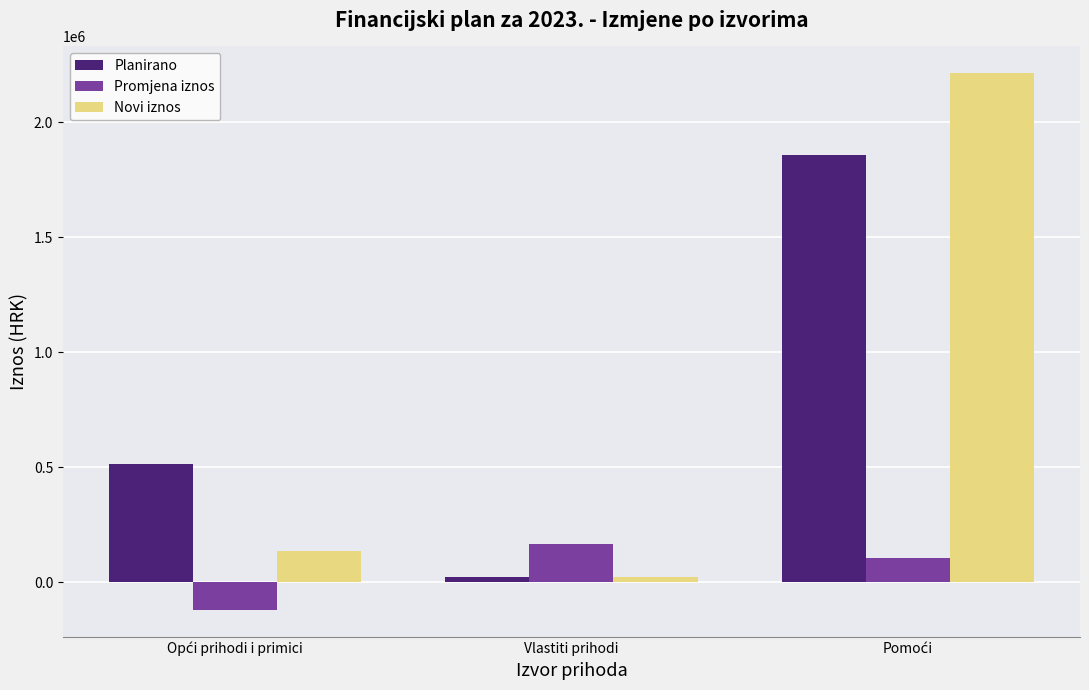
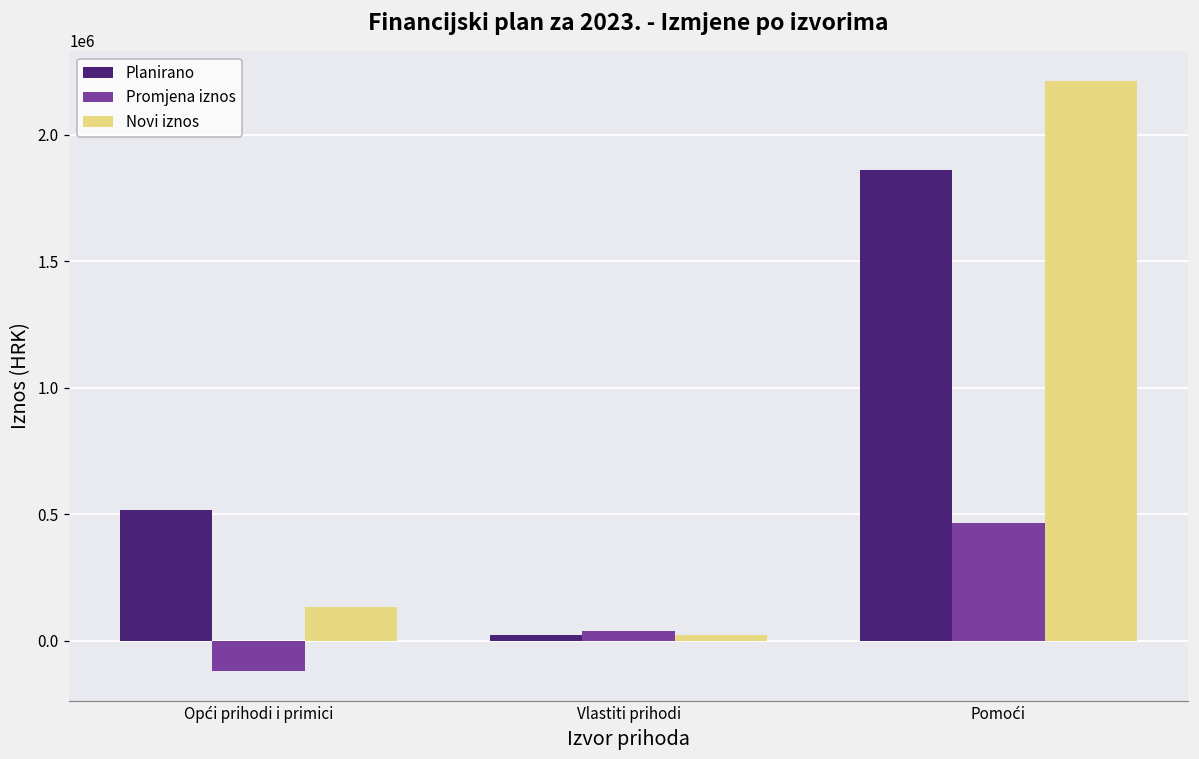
Promjena iznos, Vlastiti prihodi: 170000 -> 40000
Promjena iznos, Pomoći: 100000 -> 460000
